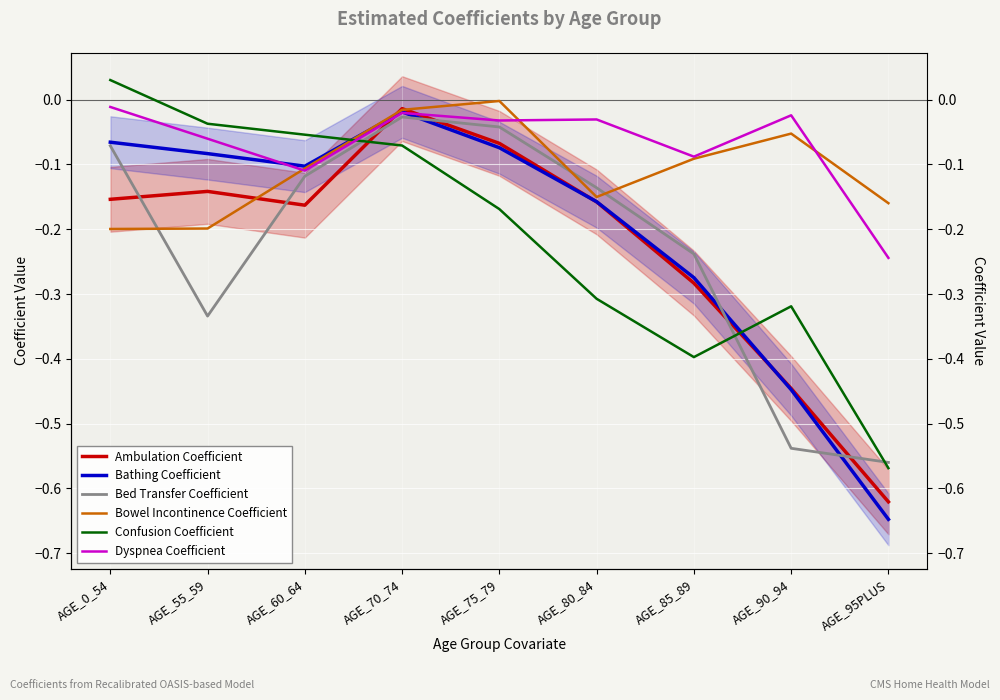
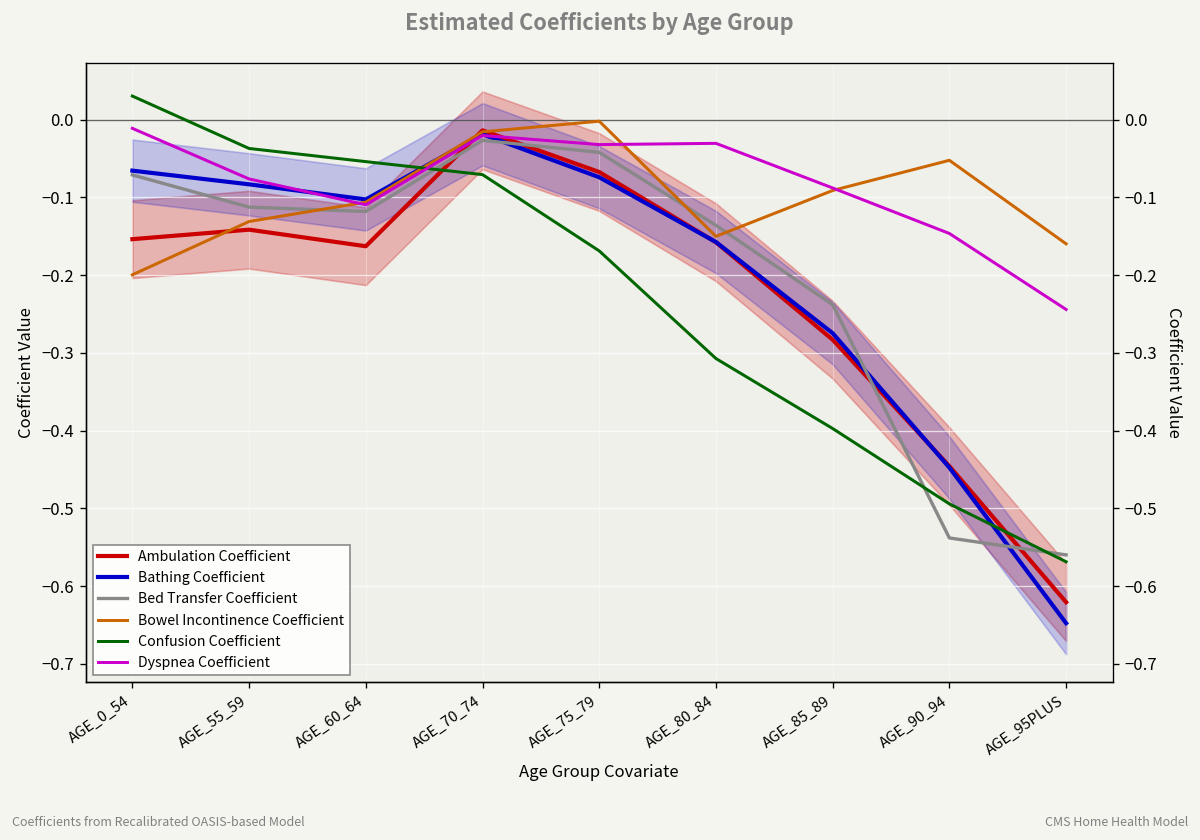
Bed Transfer Coefficient, AGE_55_59: -0.33 -> -0.11
Bowel Incontinence Coefficient, AGE_55_59: -0.20 -> -0.13
Dyspnea Coefficient, AGE_55_59: -0.06 -> -0.08
Confusion Coefficient, AGE_90_94: -0.32 -> -0.49
Dyspnea Coefficient, AGE_90_94: -0.02 -> -0.15
